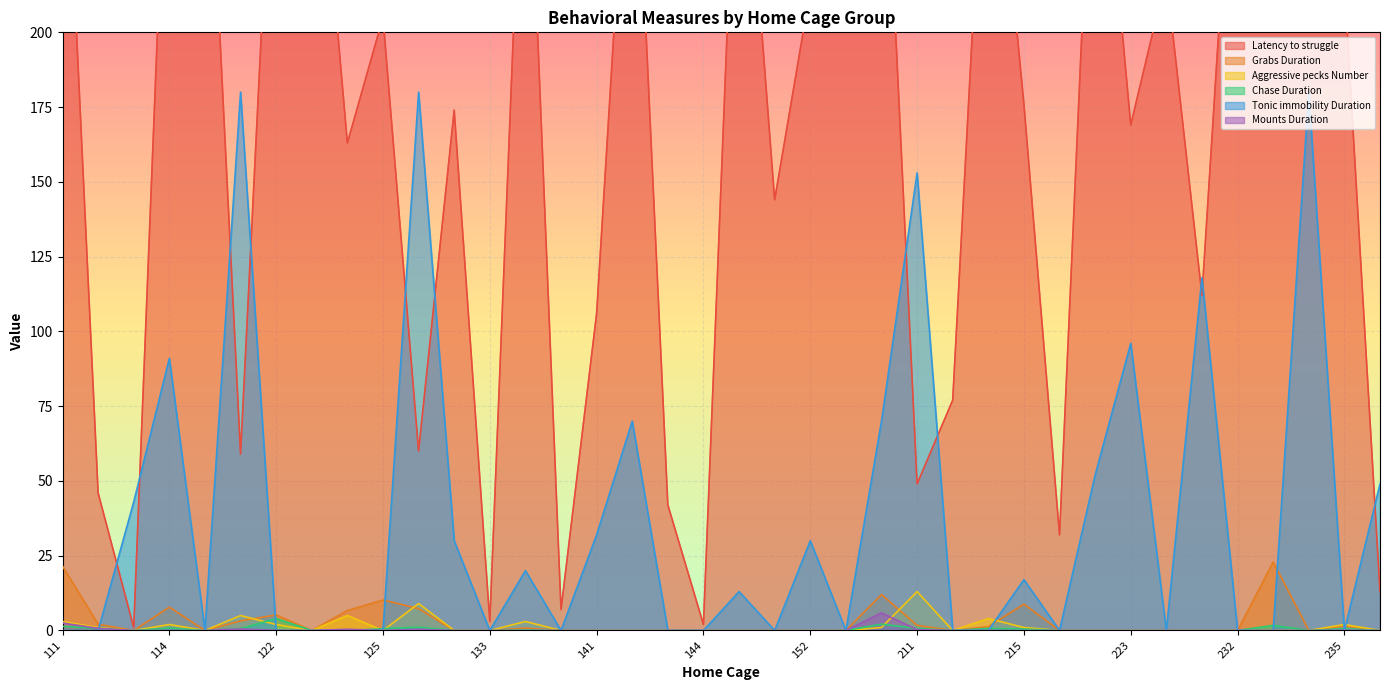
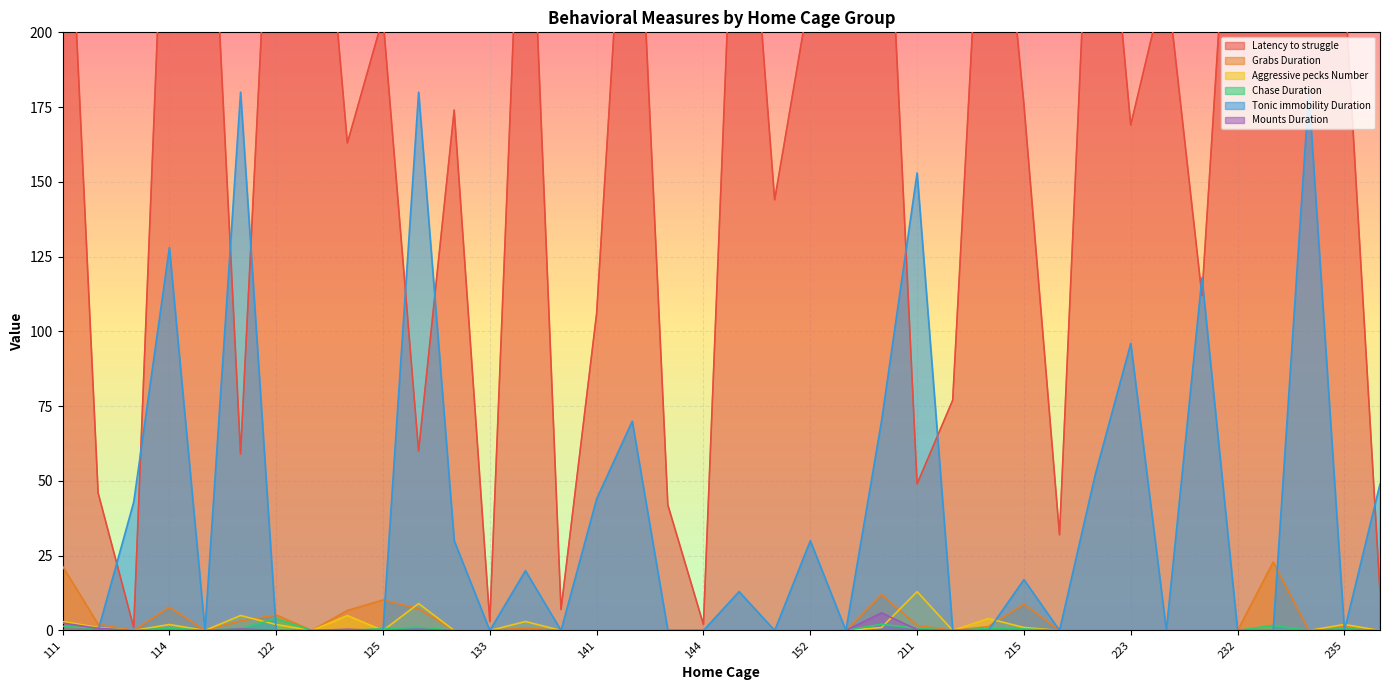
Tonic immobility Duration, 114: 91 -> 128
Tonic immobility Duration, 141: 32 -> 44
